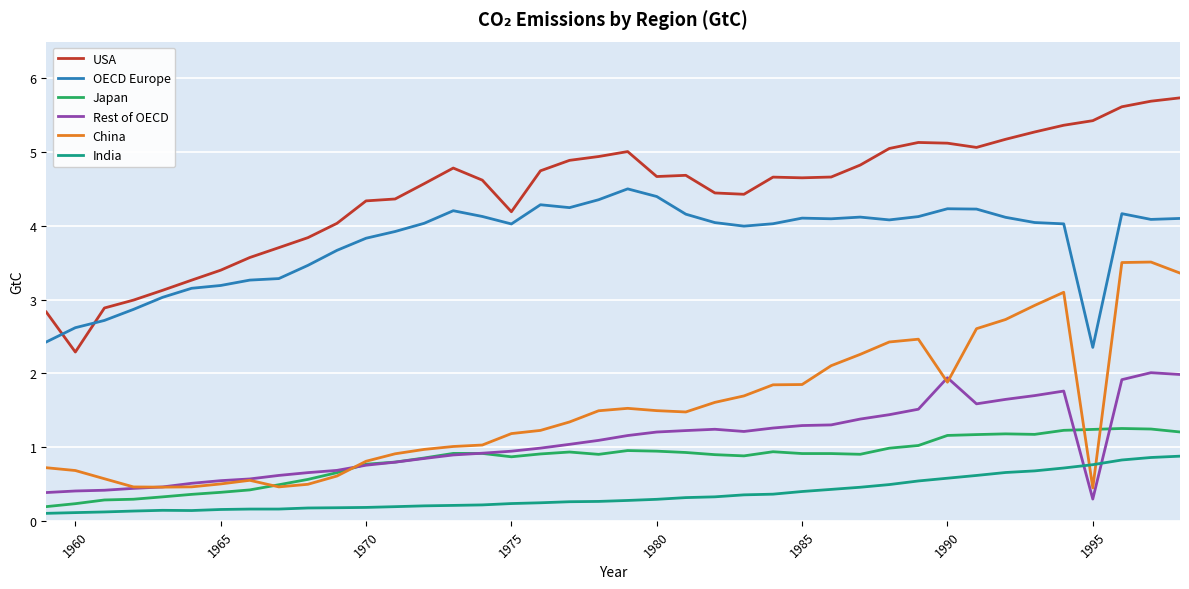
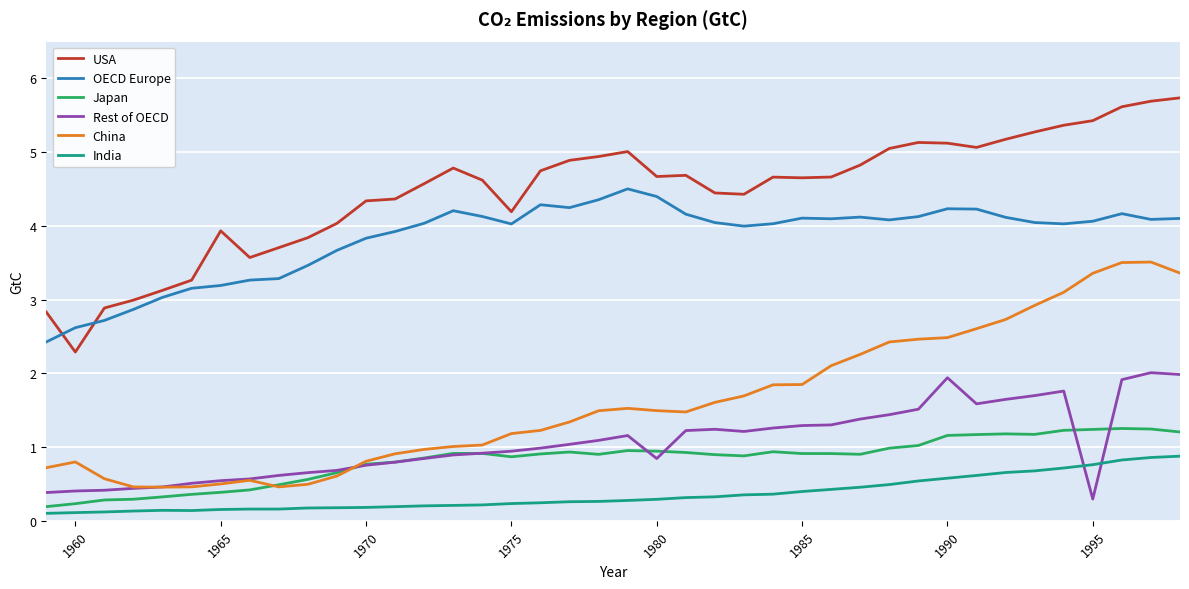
China, 1960: 0.7 -> 0.8
USA, 1965: 3.4 -> 3.9
Rest of OECD, 1980: 1.2 -> 0.8
China, 1990: 1.9 -> 2.5
OECD Europe, 1995: 2.4 -> 4.1
China, 1995: 0.4 -> 3.4
